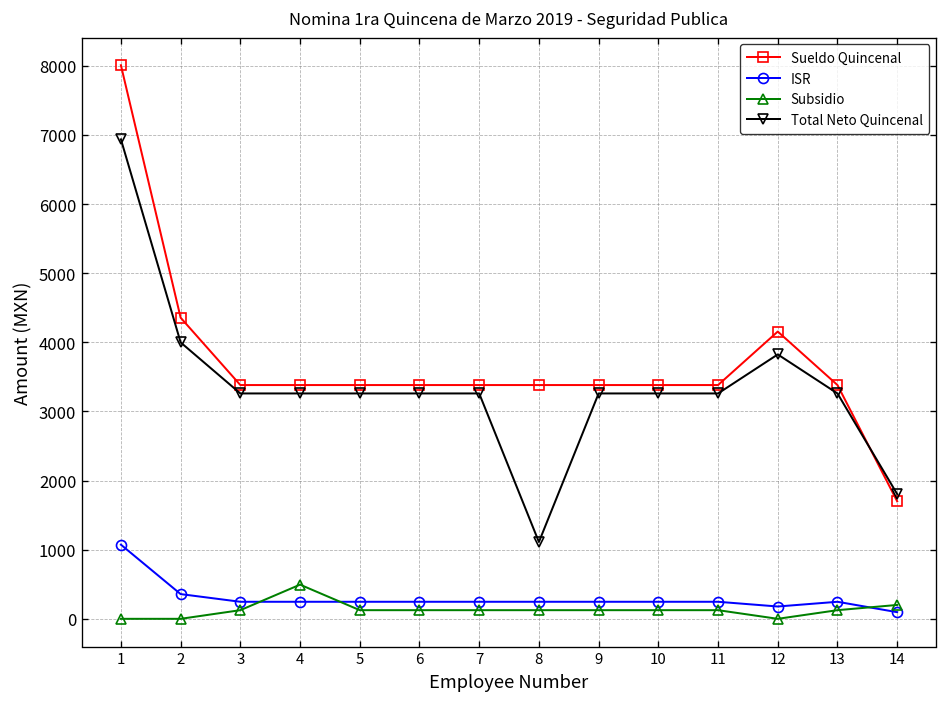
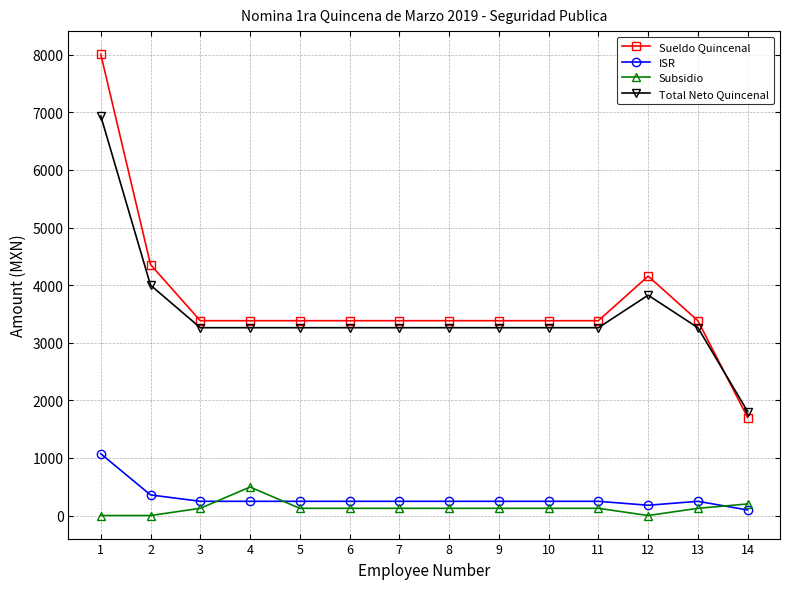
Total Neto Quincenal, 8: 1100 -> 3300
